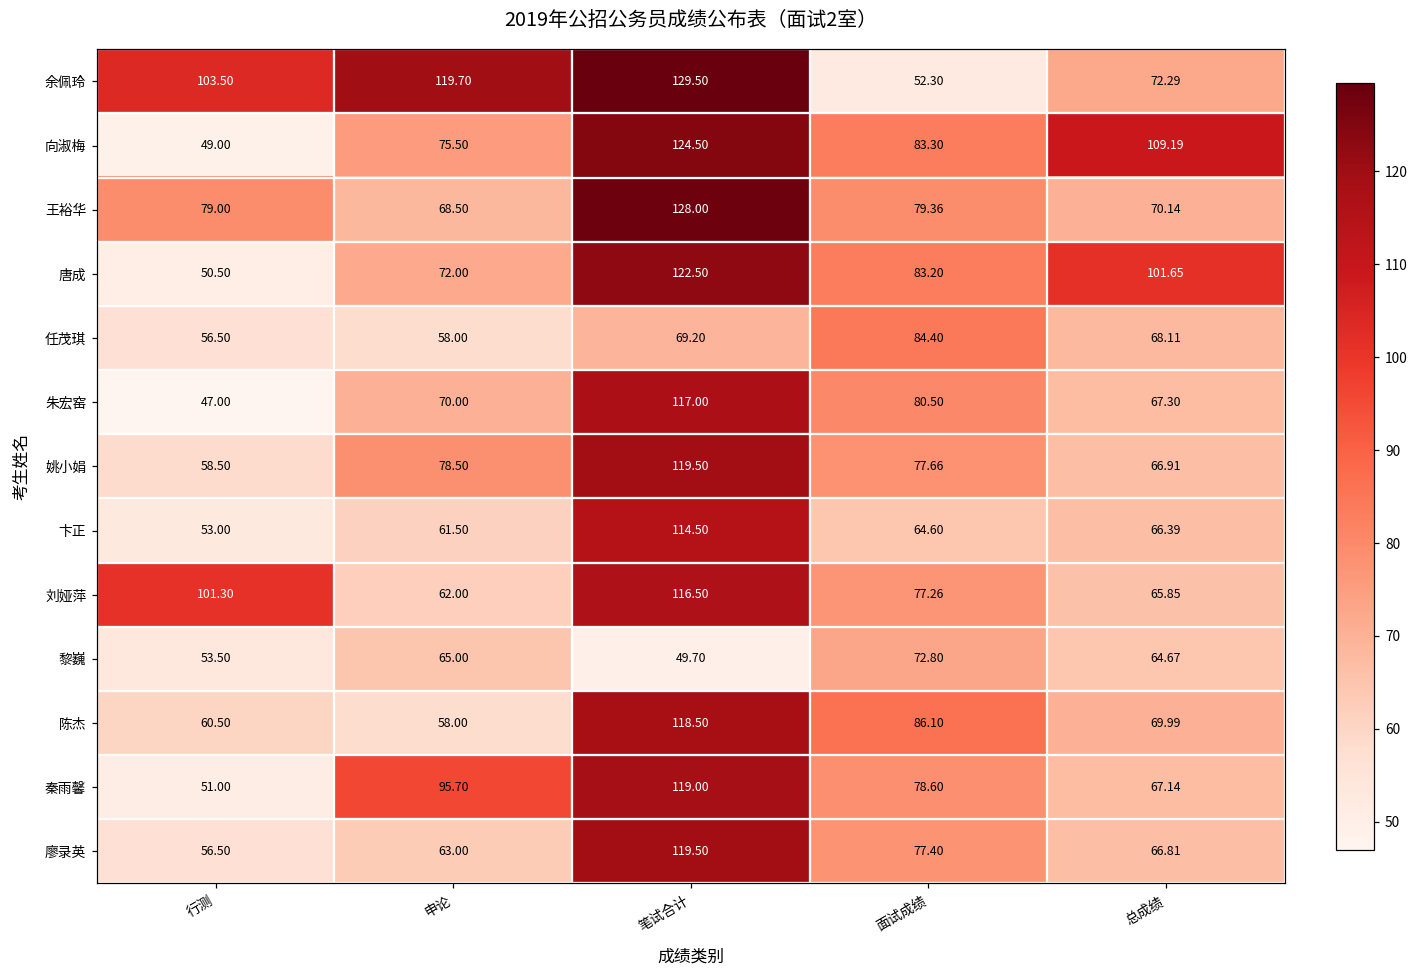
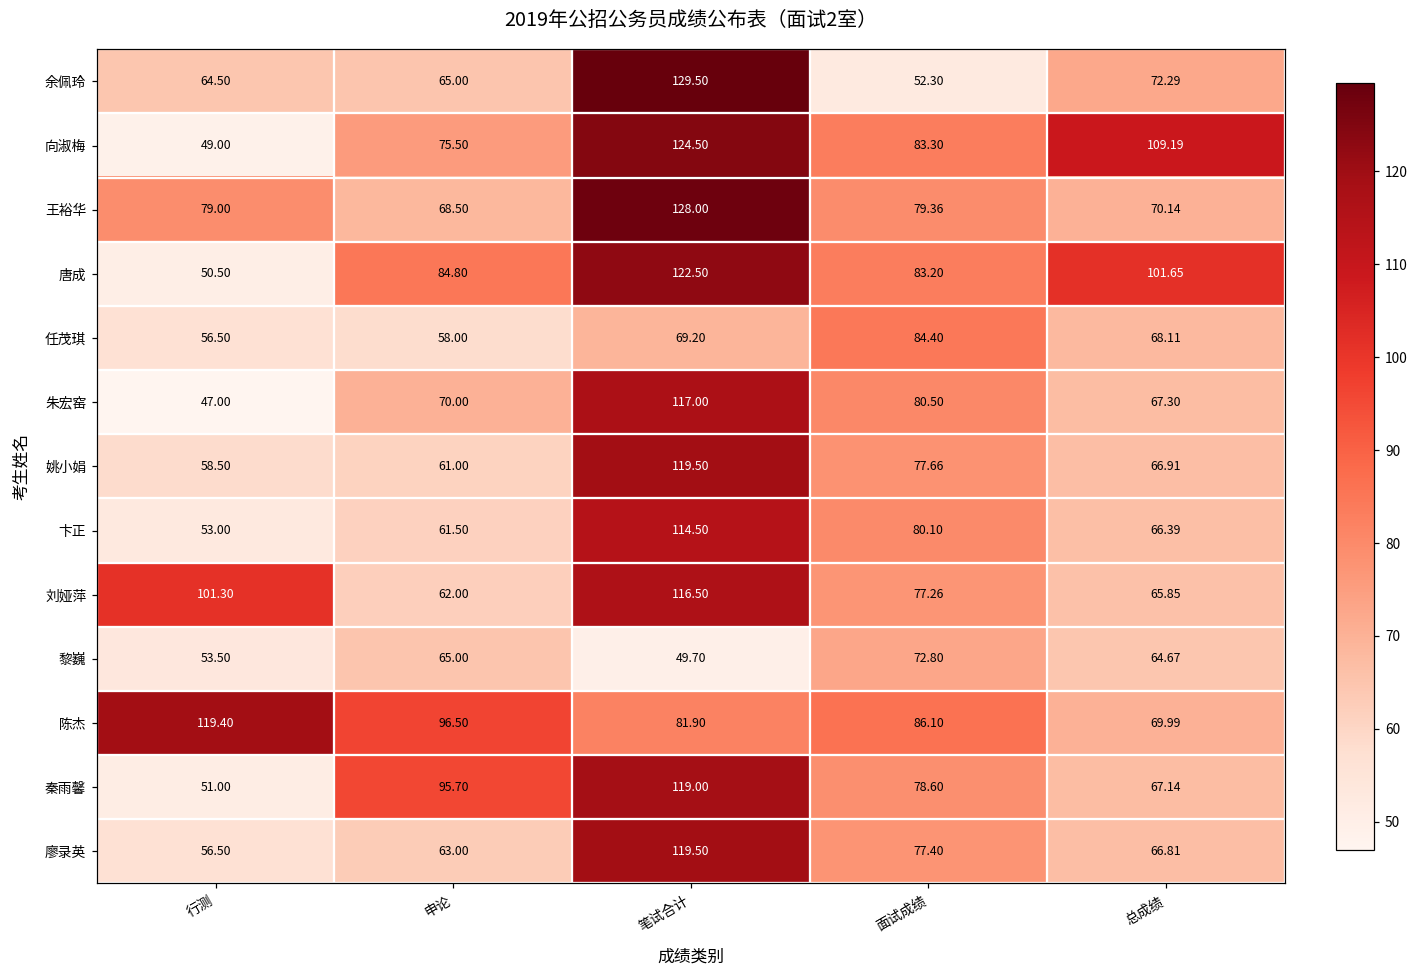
余佩玲, 行测: 103.50 -> 64.50
余佩玲, 申论: 119.70 -> 65.00
唐成, 申论: 72.00 -> 84.80
姚小娟, 申论: 78.50 -> 61.00
卞正, 面试成绩: 64.60 -> 80.10
陈杰, 行测: 60.50 -> 119.40
陈杰, 申论: 58.00 -> 96.50
陈杰, 笔试合计: 118.50 -> 81.90
